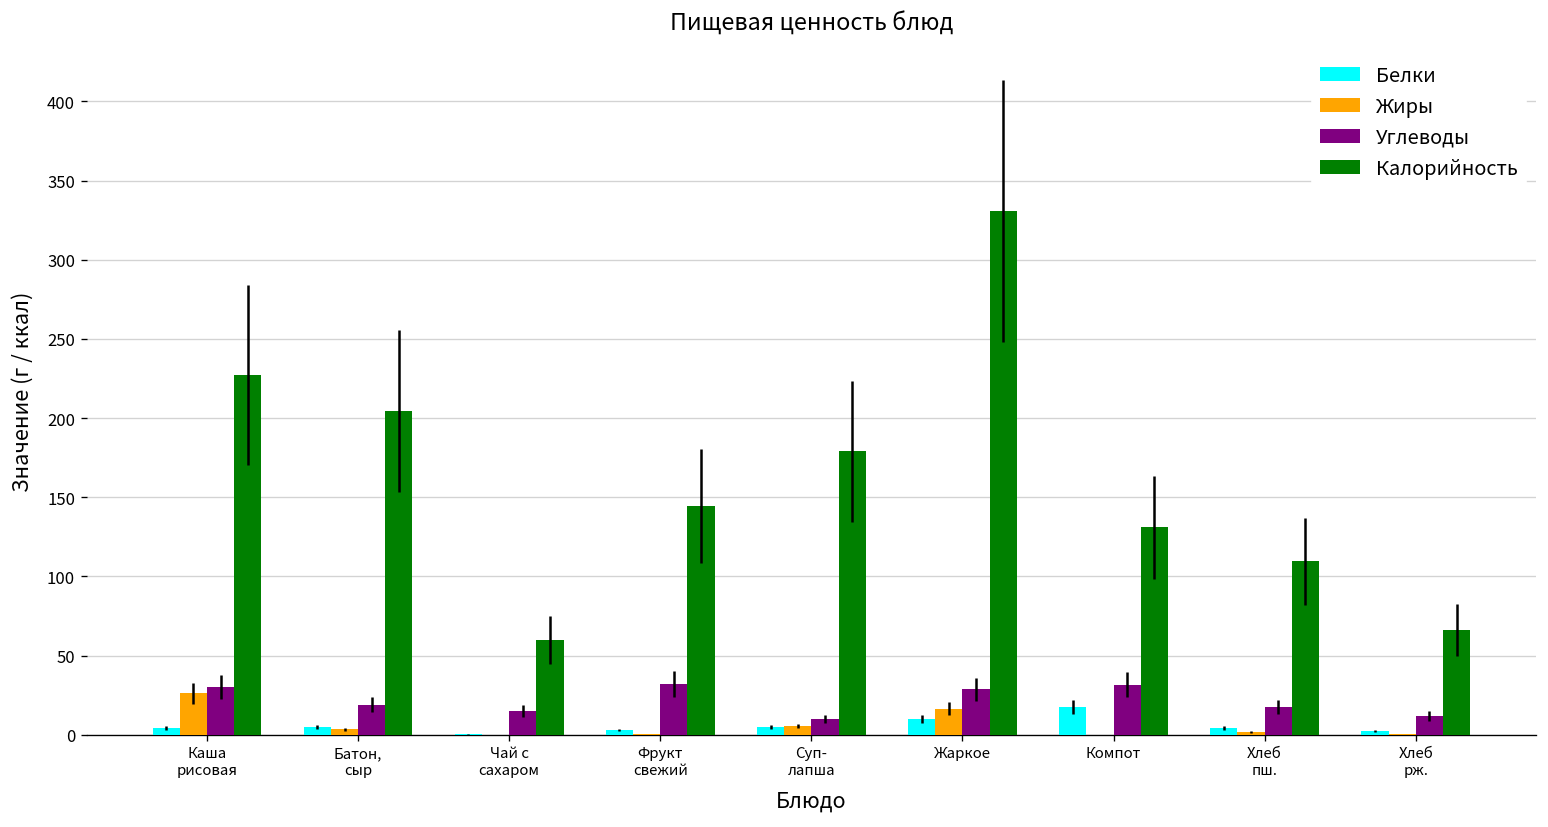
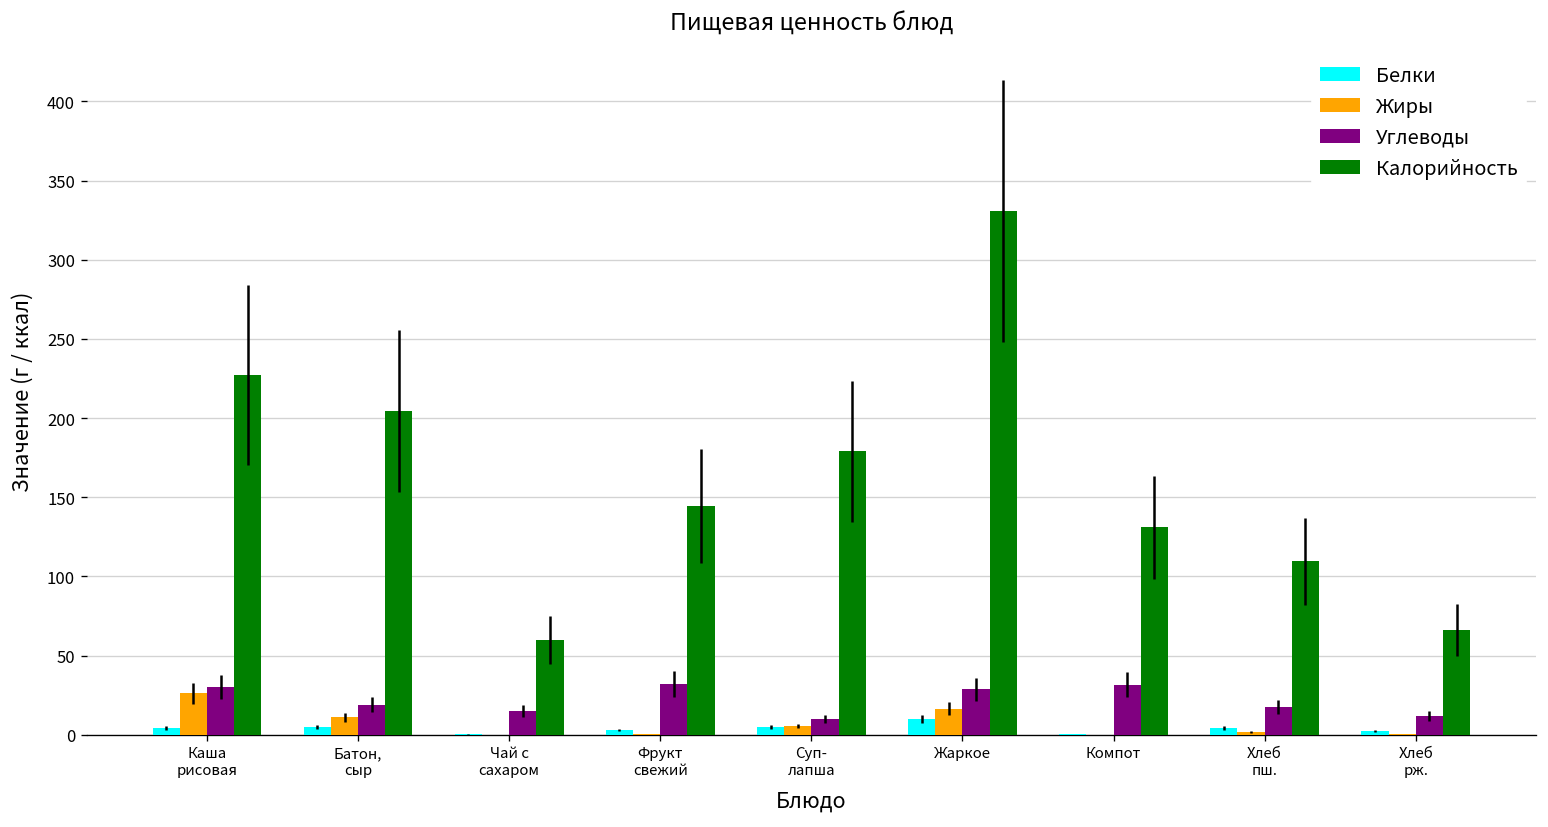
Жиры, Батон, сыр: 3 -> 11
Белки, Компот: 18 -> 1
